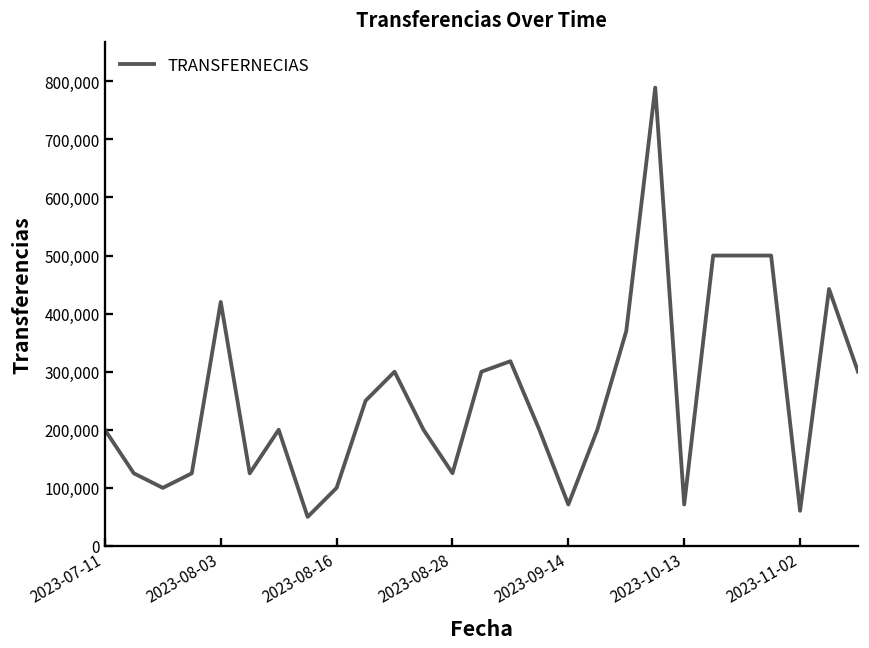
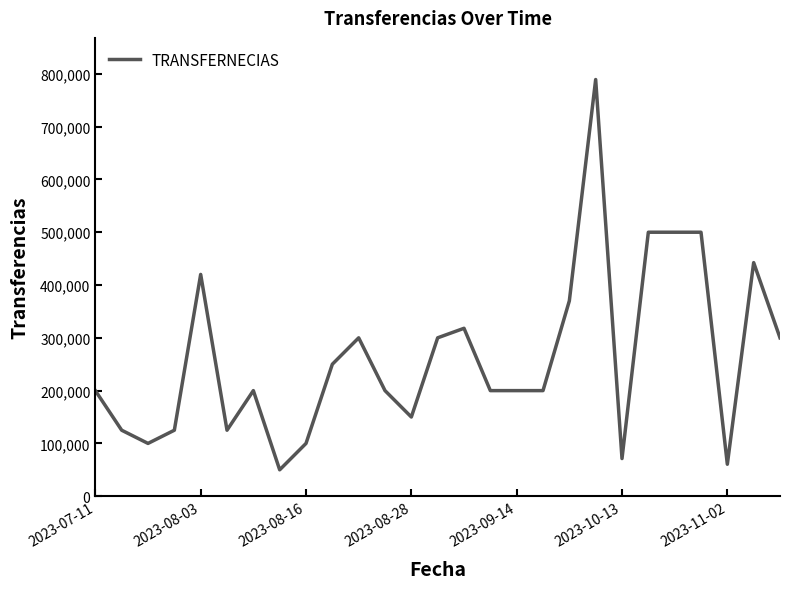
2023-08-28: 130,000 -> 150,000
2023-09-14: 70,000 -> 200,000
